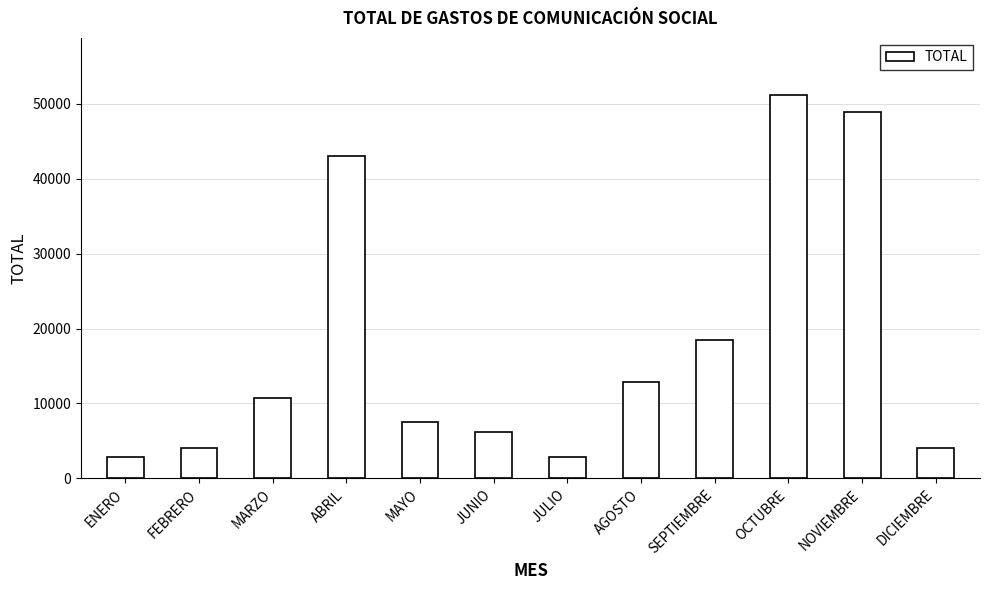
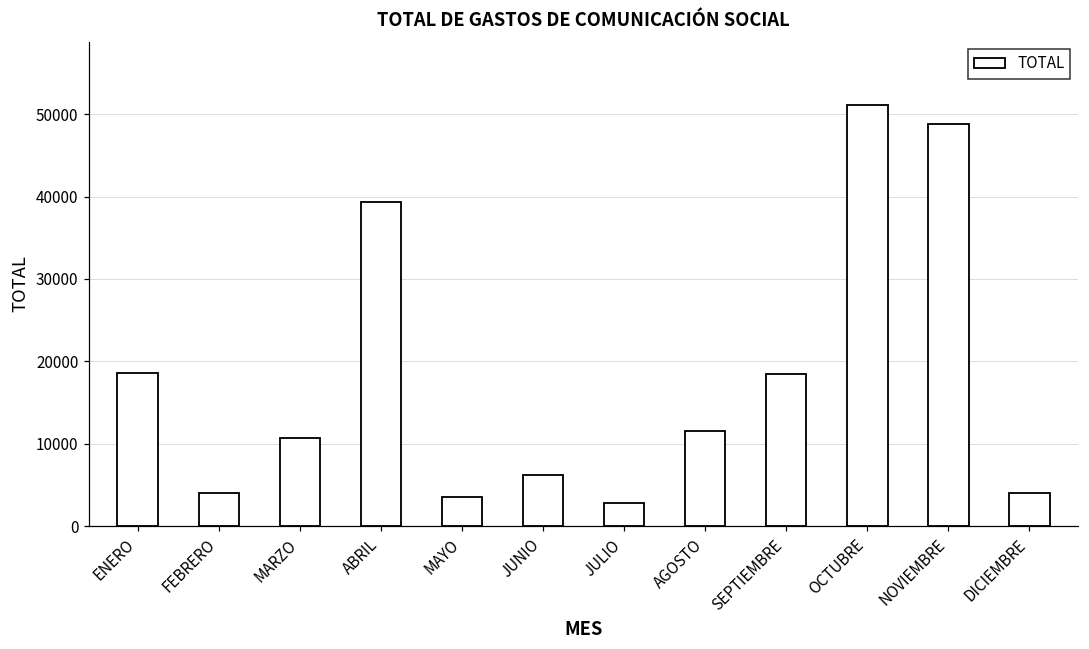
ENERO: 3000 -> 19000
ABRIL: 43000 -> 39000
MAYO: 8000 -> 3000
AGOSTO: 13000 -> 12000
